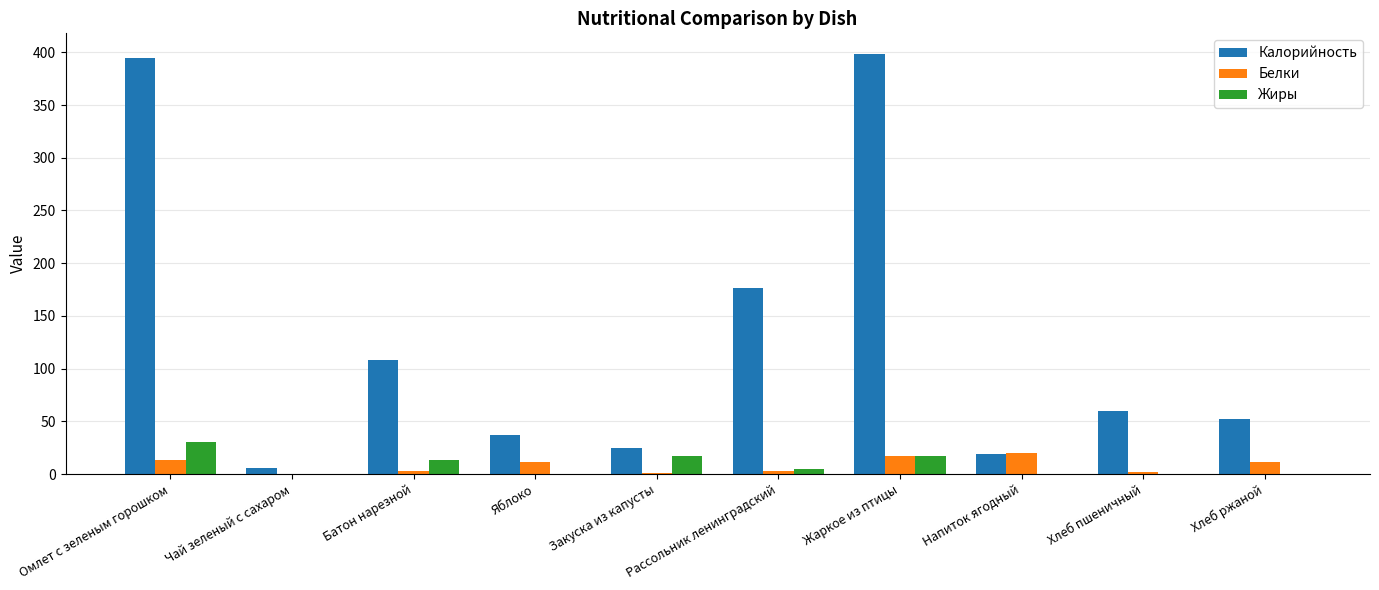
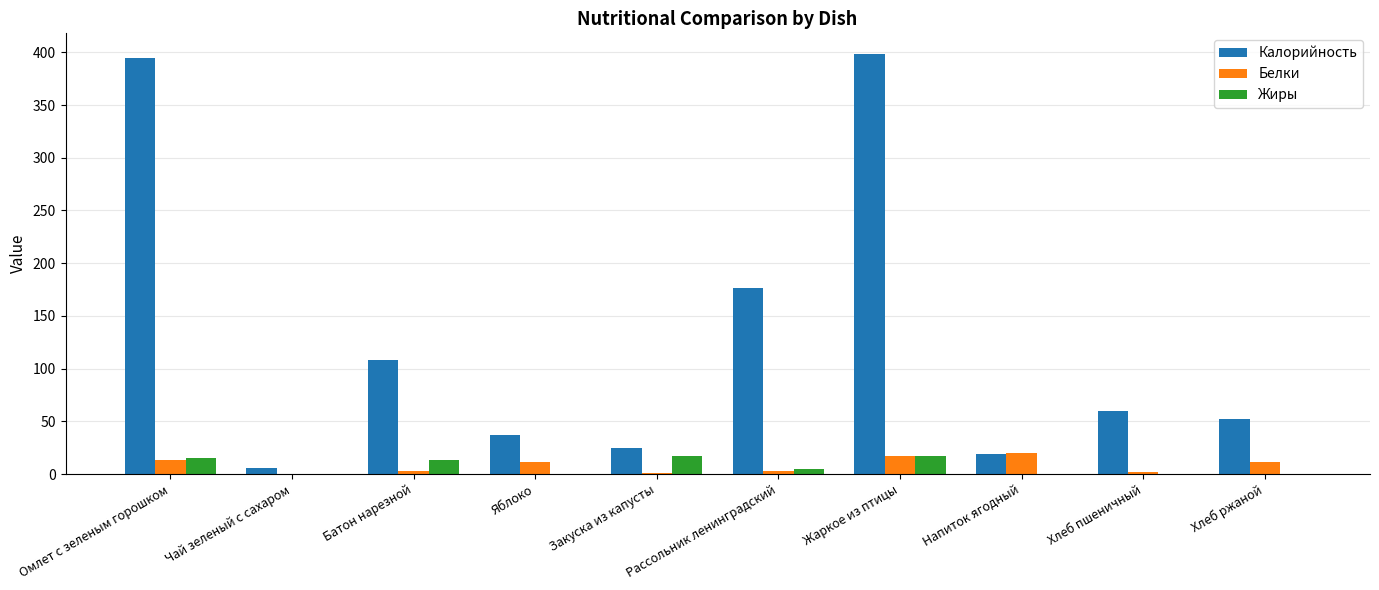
Жиры, Омлет с зеленым горошком: 30 -> 15
